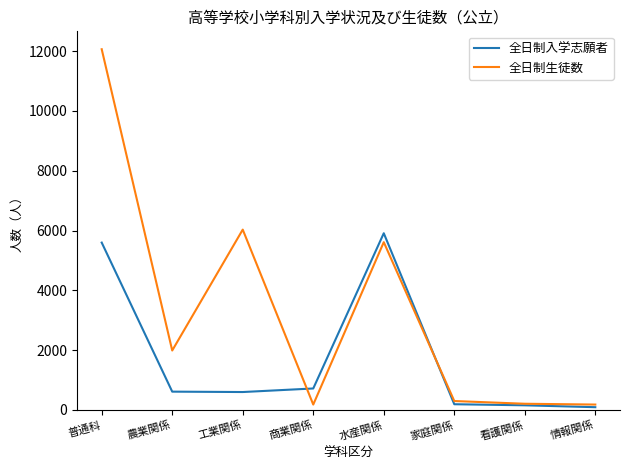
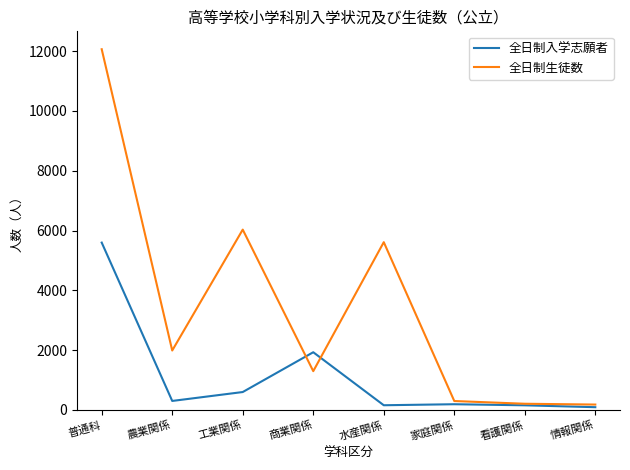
全日制入学志願者, 農業関係: 600 -> 300
全日制入学志願者, 商業関係: 700 -> 1900
全日制生徒数, 商業関係: 200 -> 1300
全日制入学志願者, 水産関係: 5900 -> 200
